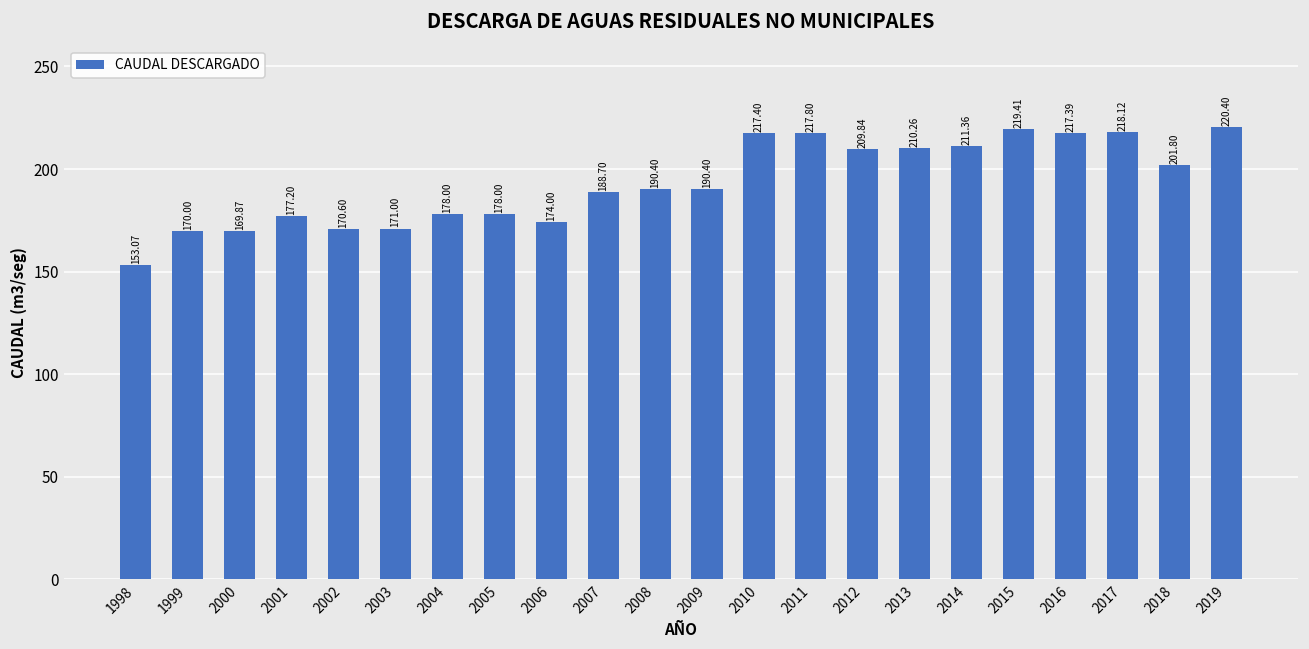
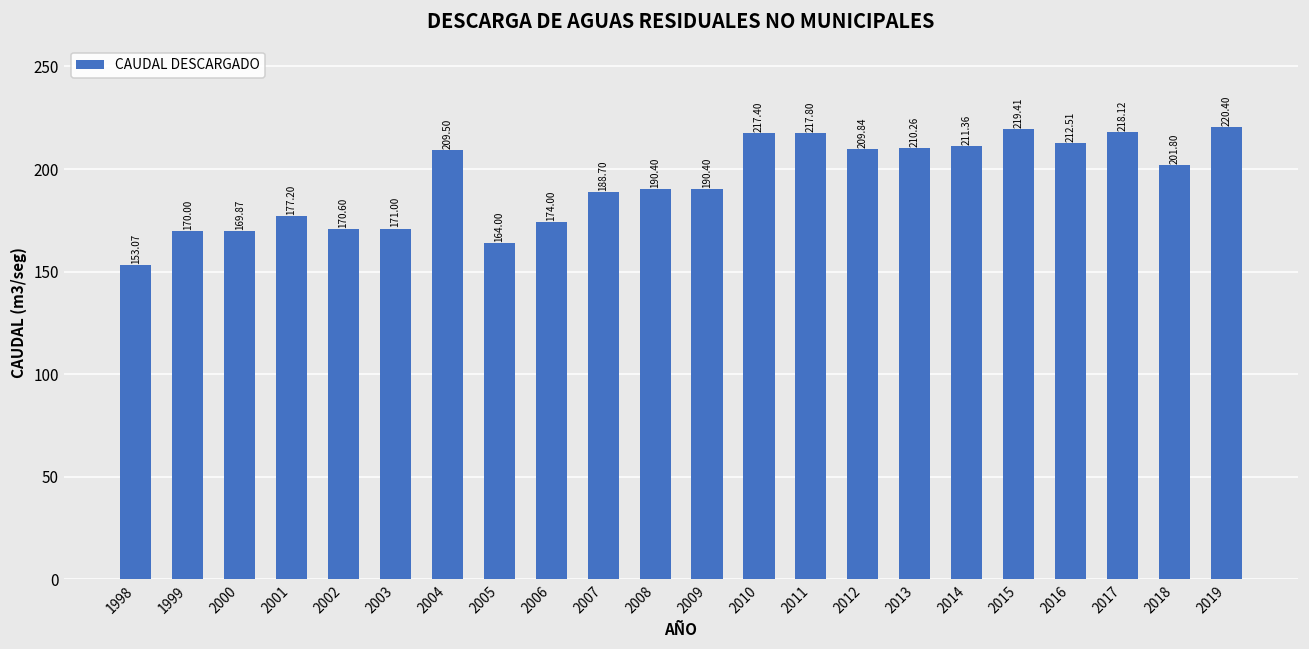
2004: 178.00 -> 209.50
2005: 178.00 -> 164.00
2016: 217.39 -> 212.51
